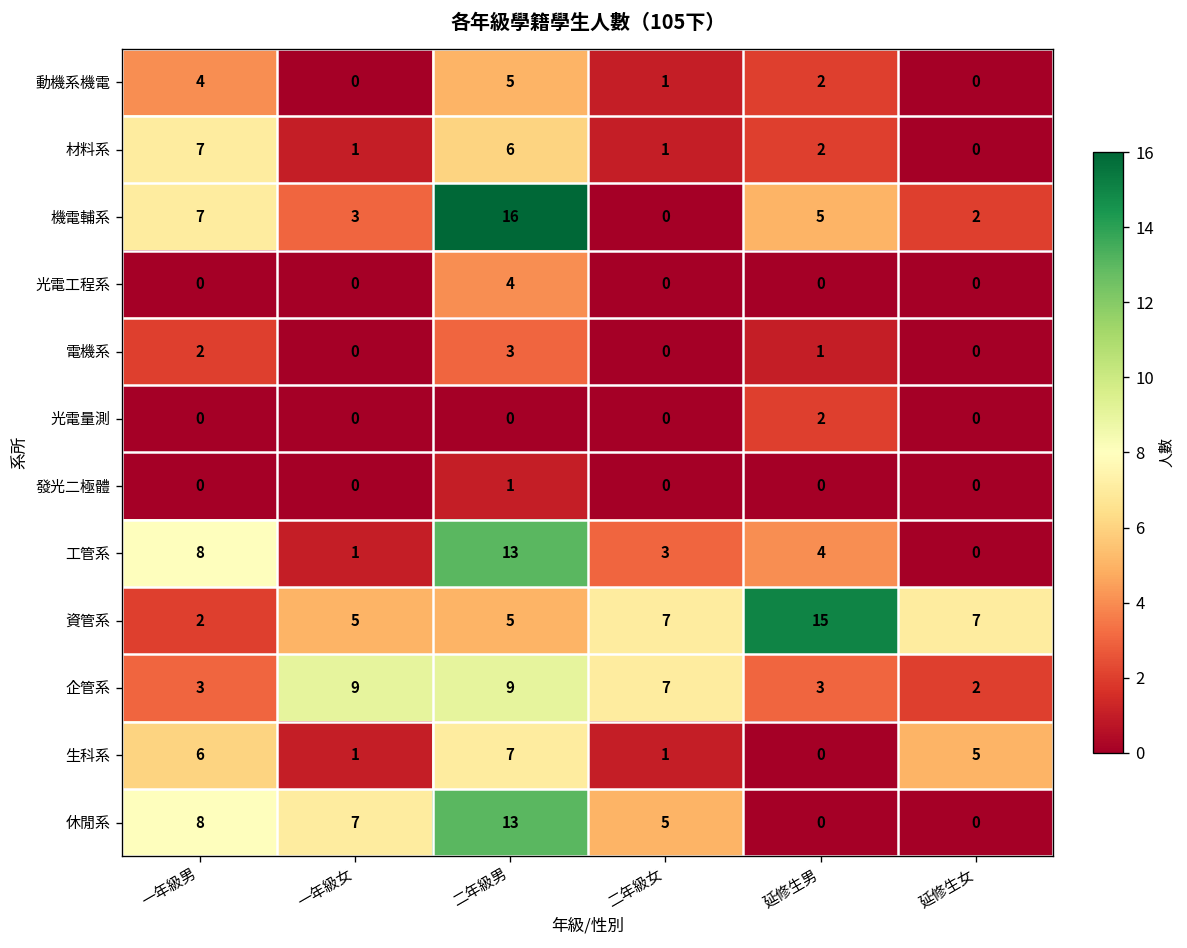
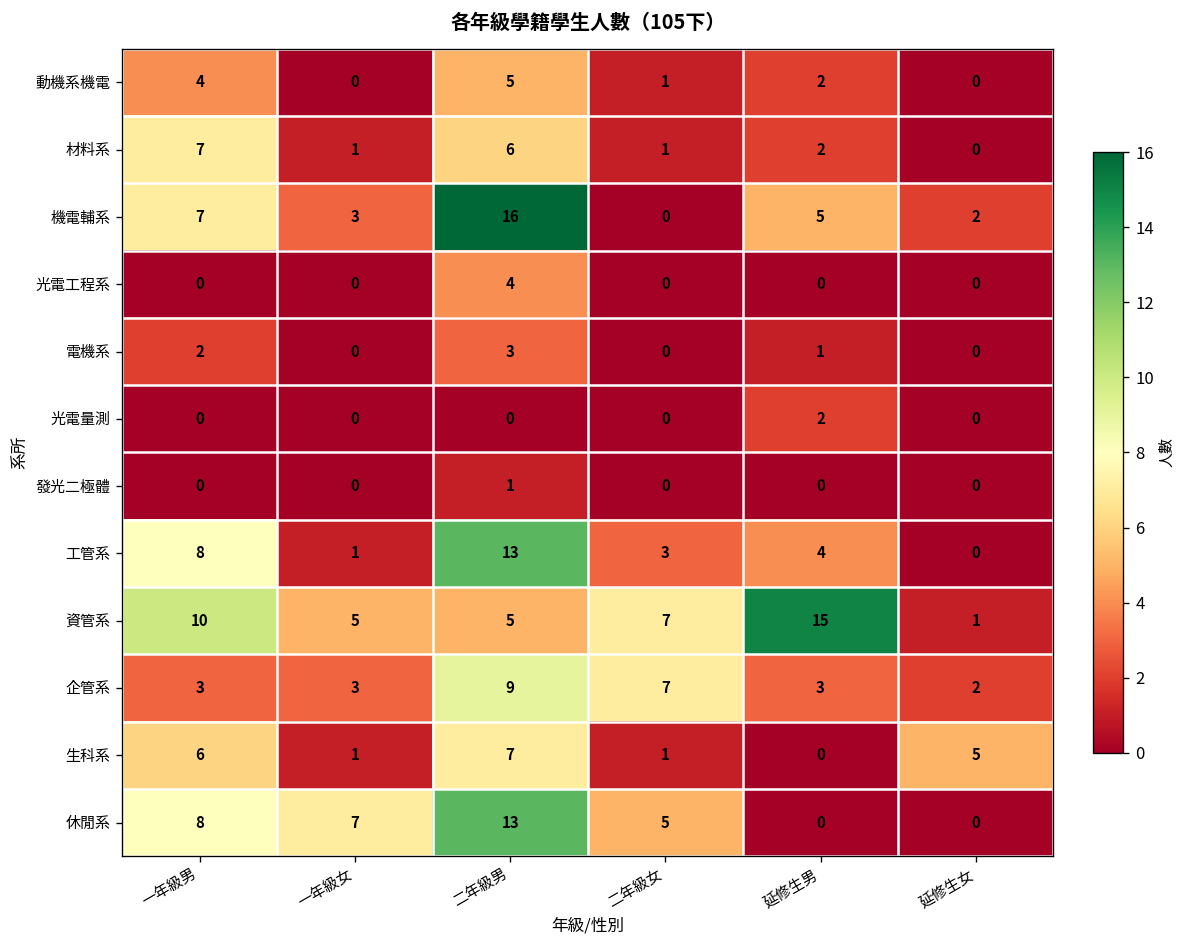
資管系, 一年級男: 2 -> 10
資管系, 延修生女: 7 -> 1
企管系, 一年級女: 9 -> 3
